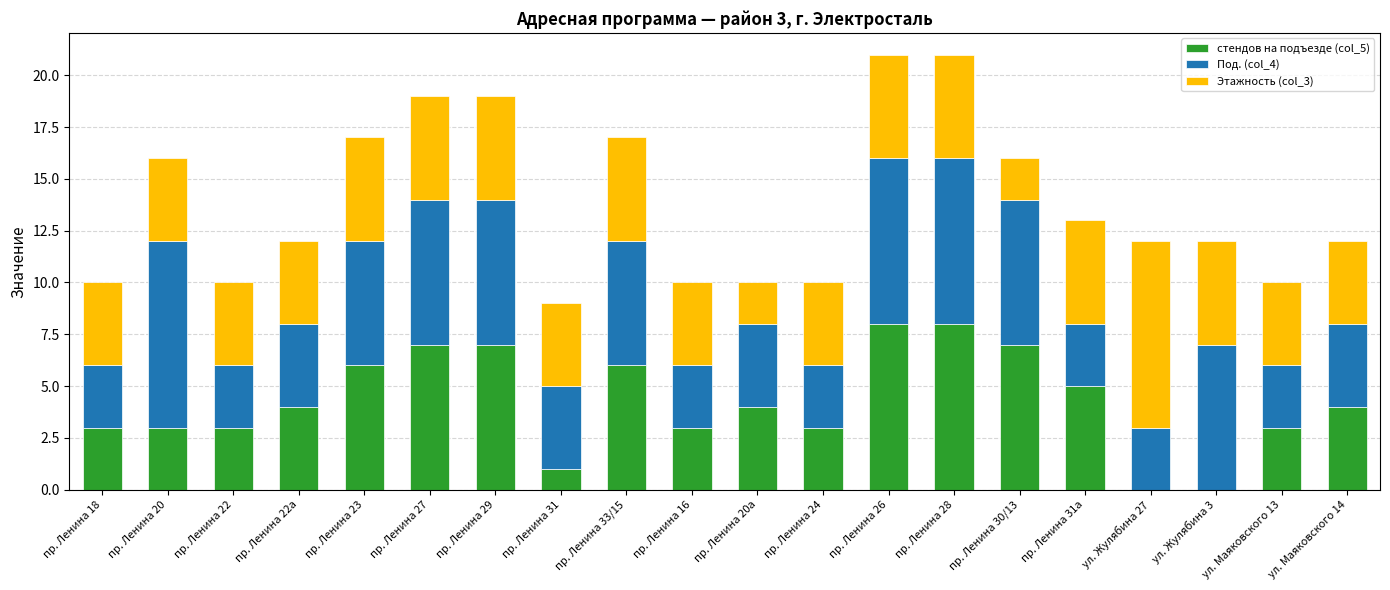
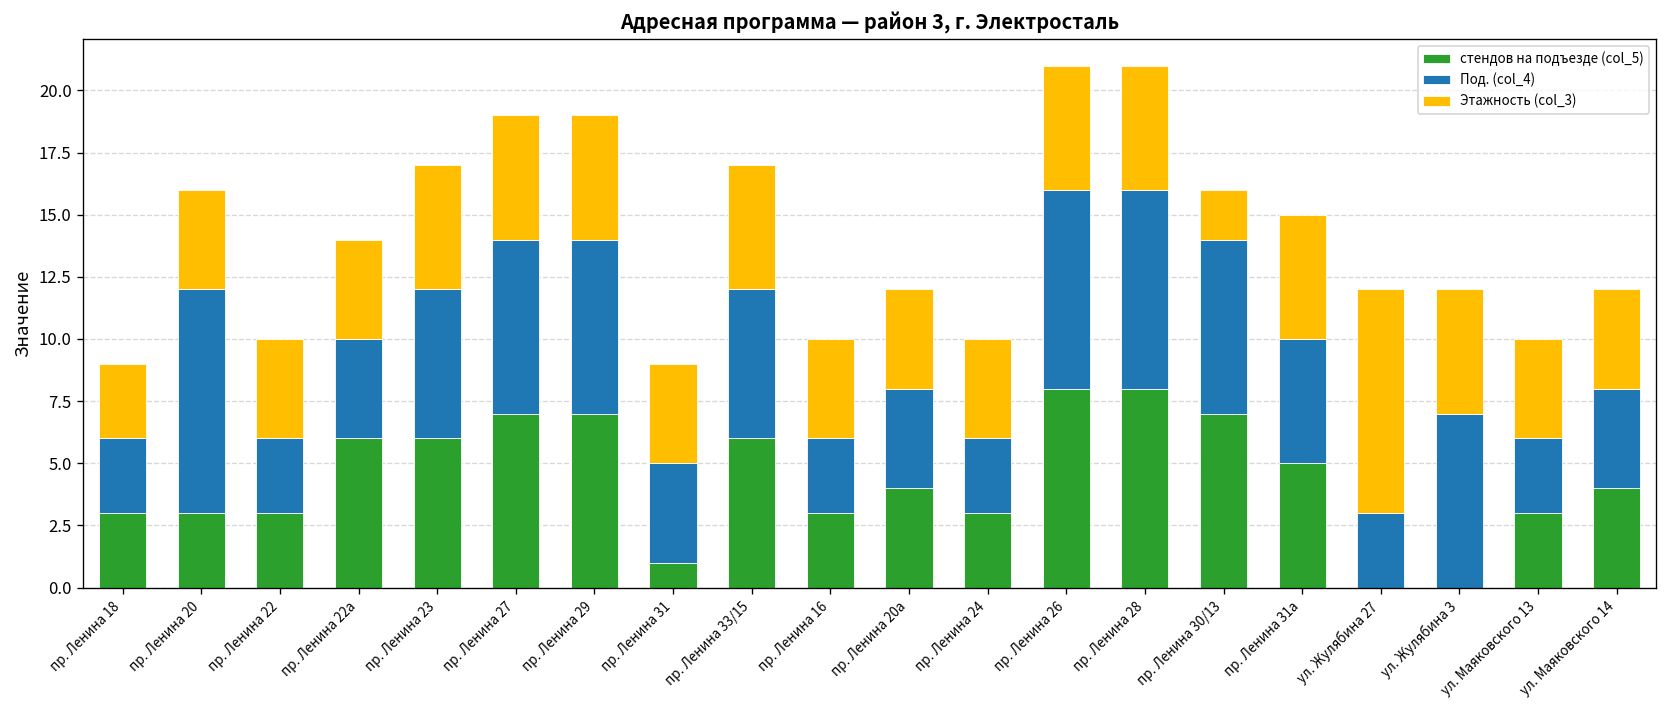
Этажность (col_3), пр. Ленина 18: 4 -> 3
стендов на подъезде (col_5), пр. Ленина 22а: 4 -> 6
Этажность (col_3), пр. Ленина 20а: 2 -> 4
Под. (col_4), пр. Ленина 31а: 3 -> 5
